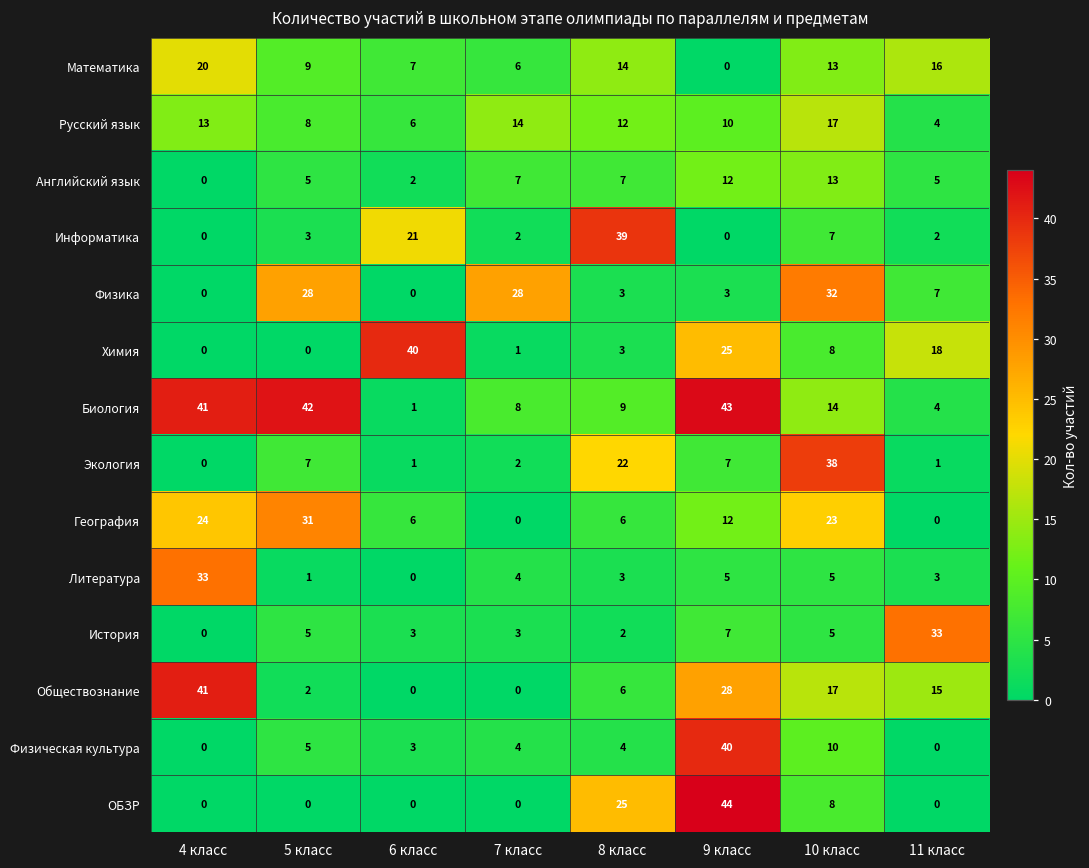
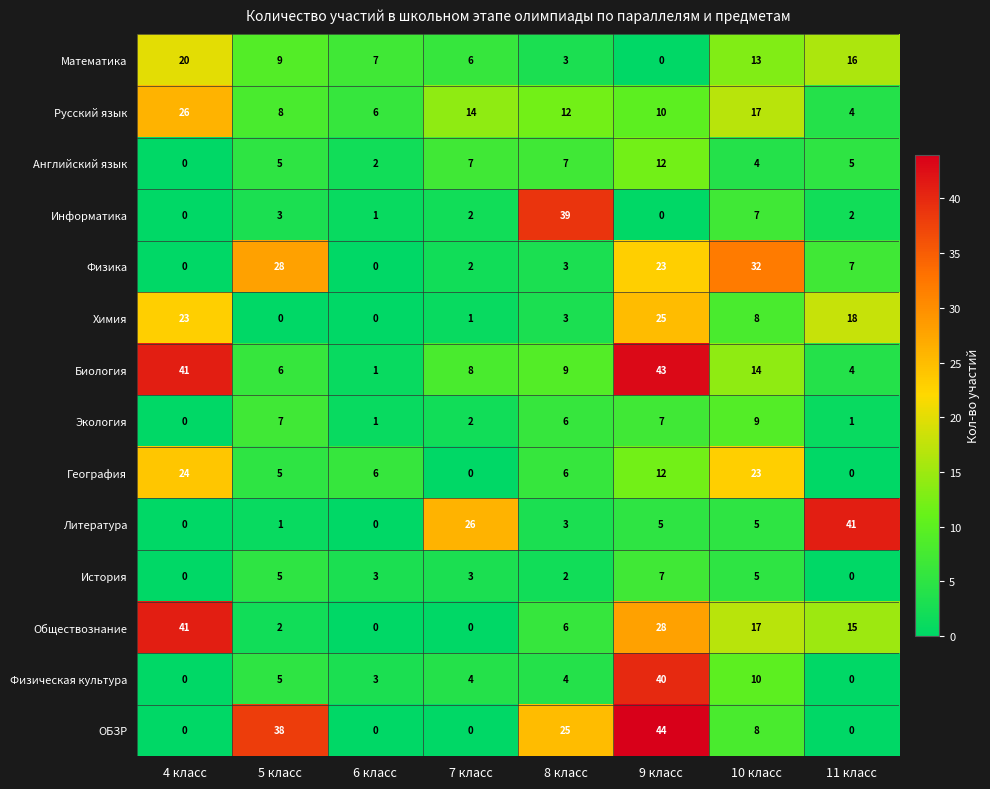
Математика, 8 класс: 14 -> 3
Русский язык, 4 класс: 13 -> 26
Английский язык, 10 класс: 13 -> 4
Информатика, 6 класс: 21 -> 1
Физика, 7 класс: 28 -> 2
Физика, 9 класс: 3 -> 23
Химия, 4 класс: 0 -> 23
Химия, 6 класс: 40 -> 0
Биология, 5 класс: 42 -> 6
Экология, 8 класс: 22 -> 6
Экология, 10 класс: 38 -> 9
География, 5 класс: 31 -> 5
Литература, 4 класс: 33 -> 0
Литература, 7 класс: 4 -> 26
Литература, 11 класс: 3 -> 41
История, 11 класс: 33 -> 0
ОБЗР, 5 класс: 0 -> 38
